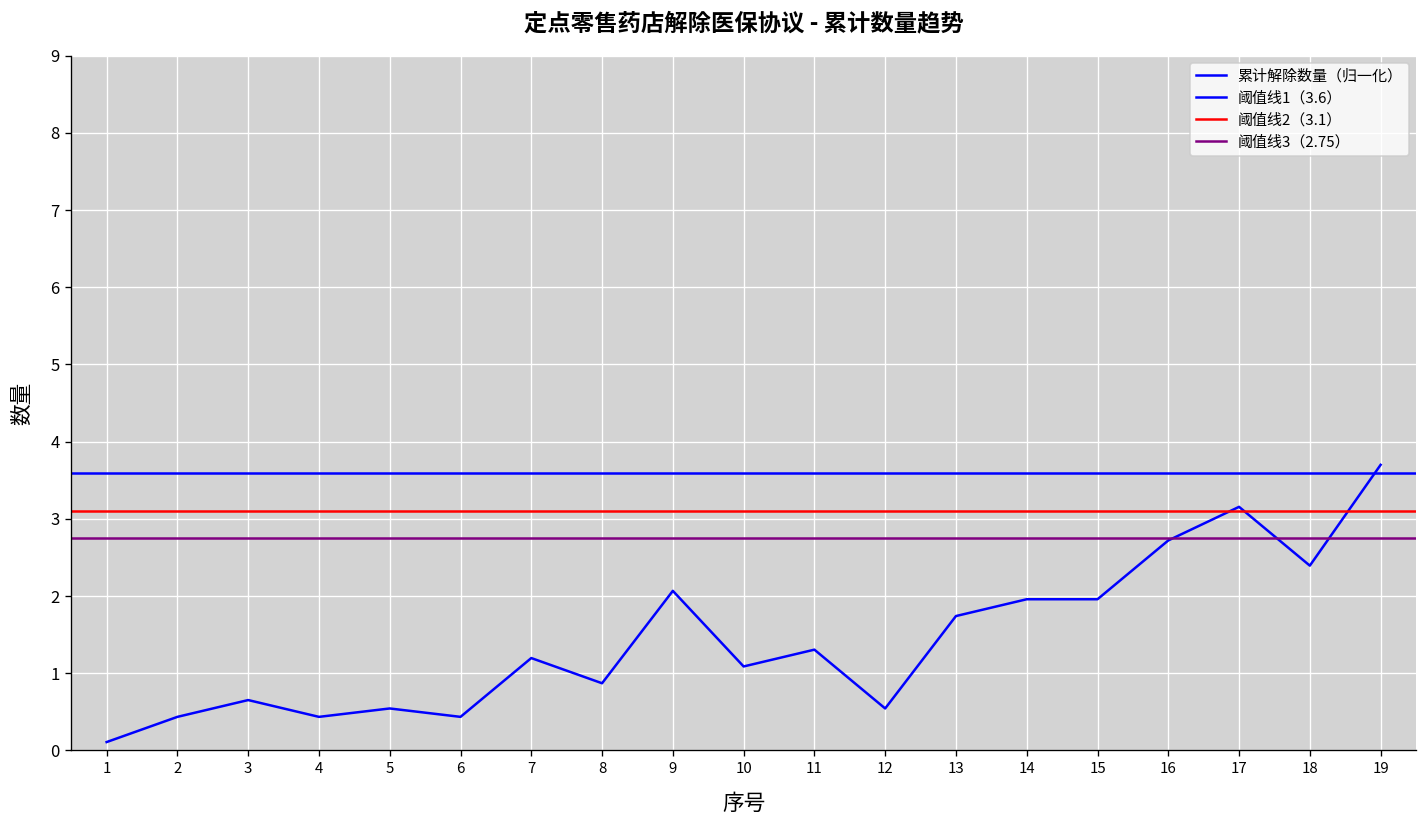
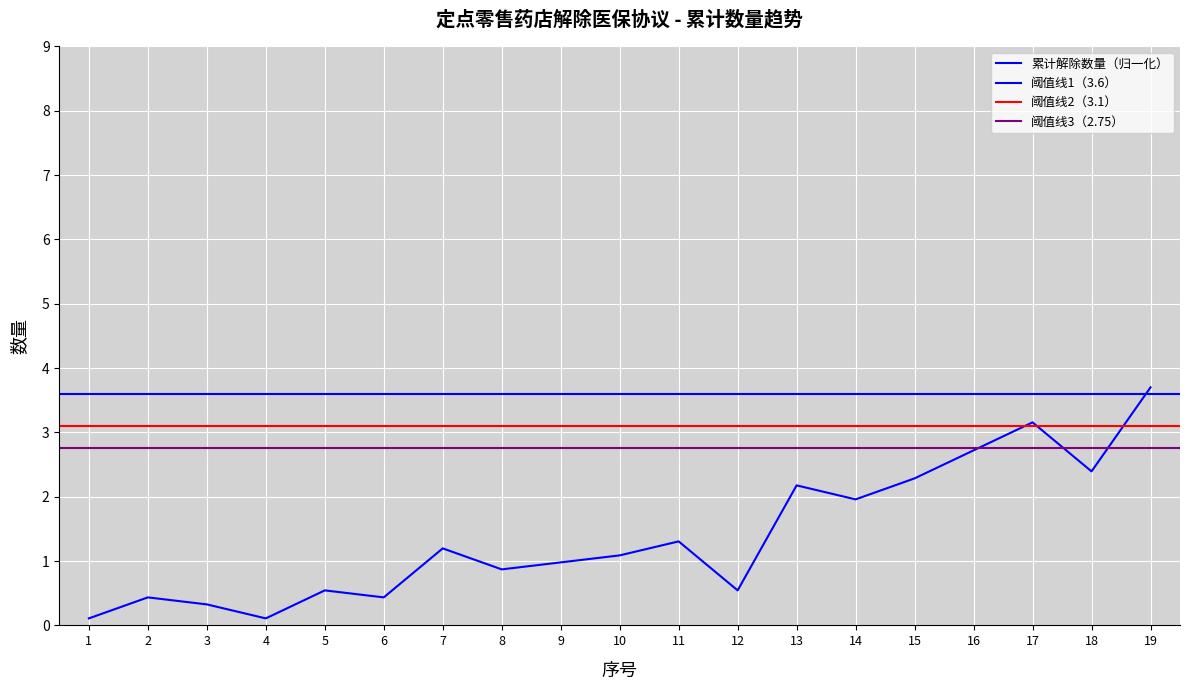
3: 0.7 -> 0.3
4: 0.4 -> 0.1
9: 2.1 -> 1.0
13: 1.7 -> 2.2
15: 2.0 -> 2.3
